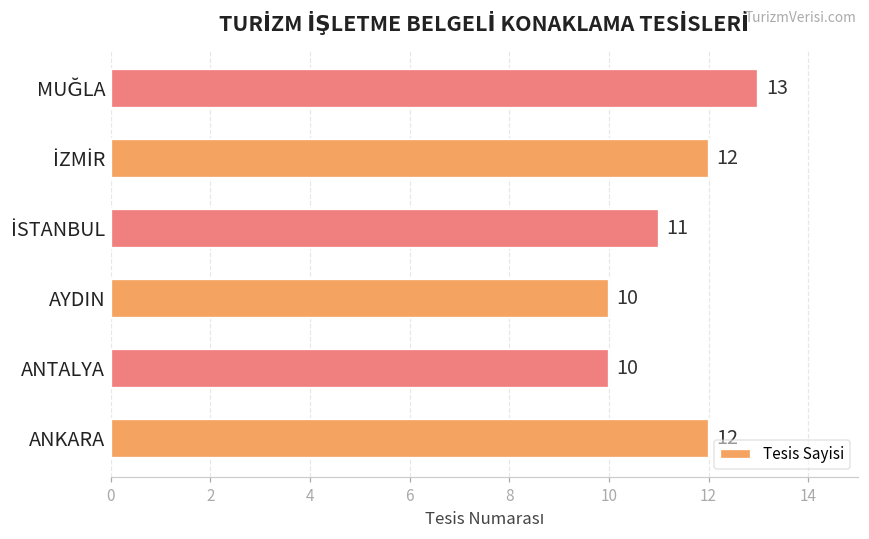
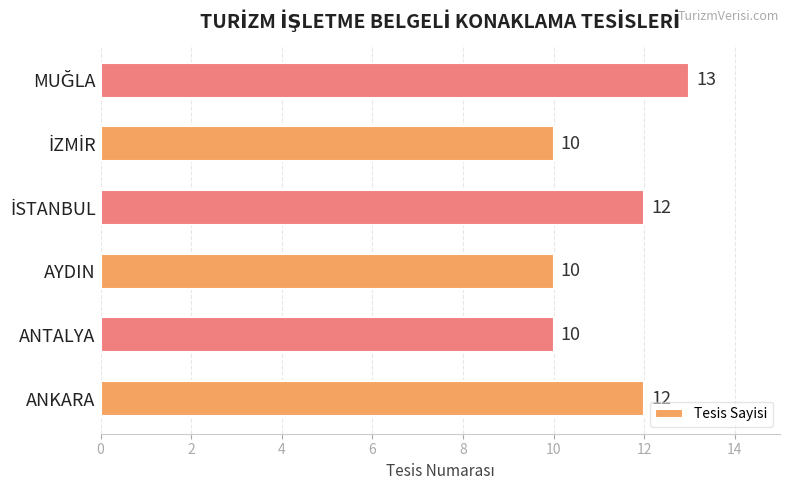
İZMİR: 12 -> 10
İSTANBUL: 11 -> 12
